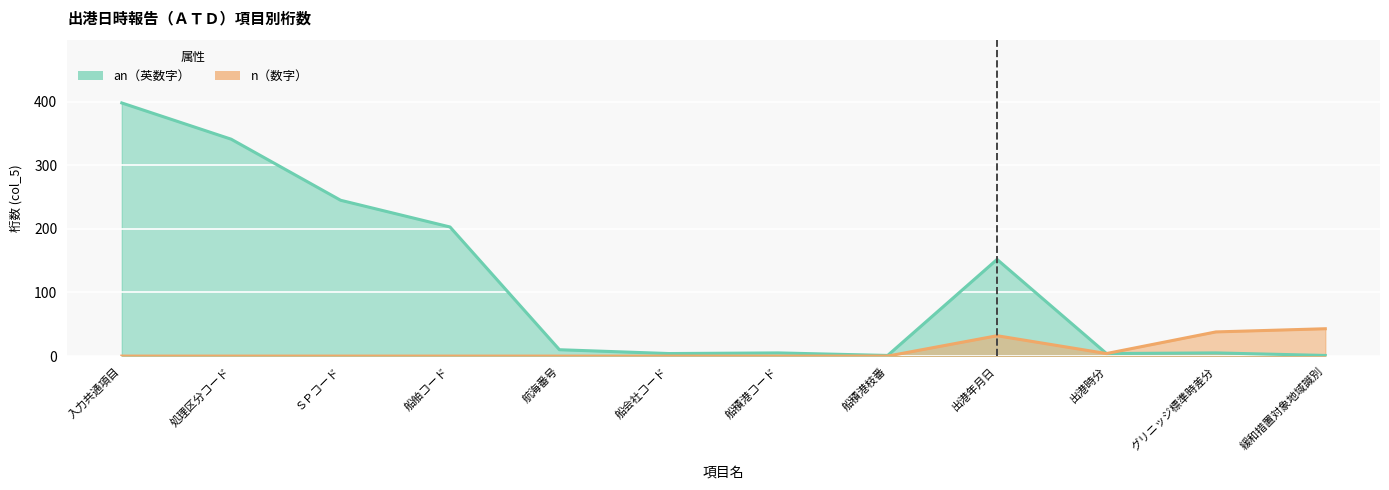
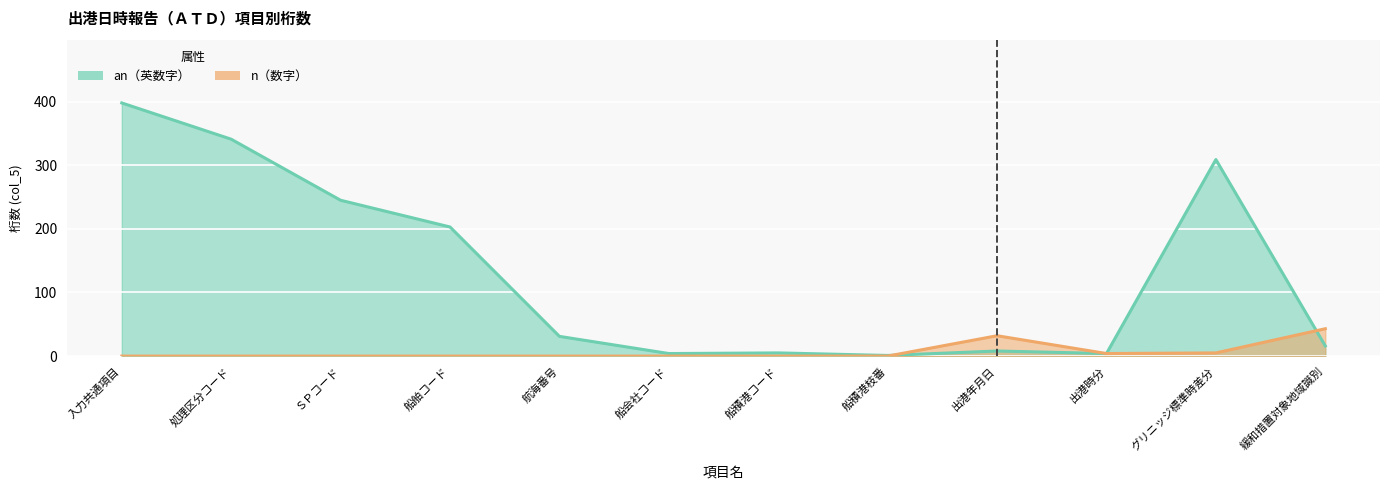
an（英数字）, 航海番号: 10 -> 30
an（英数字）, 出港年月日: 150 -> 10
an（英数字）, グリニッジ標準時差分: 10 -> 310
n（数字）, グリニッジ標準時差分: 40 -> 10
an（英数字）, 緩和措置対象地域識別: 0 -> 20
